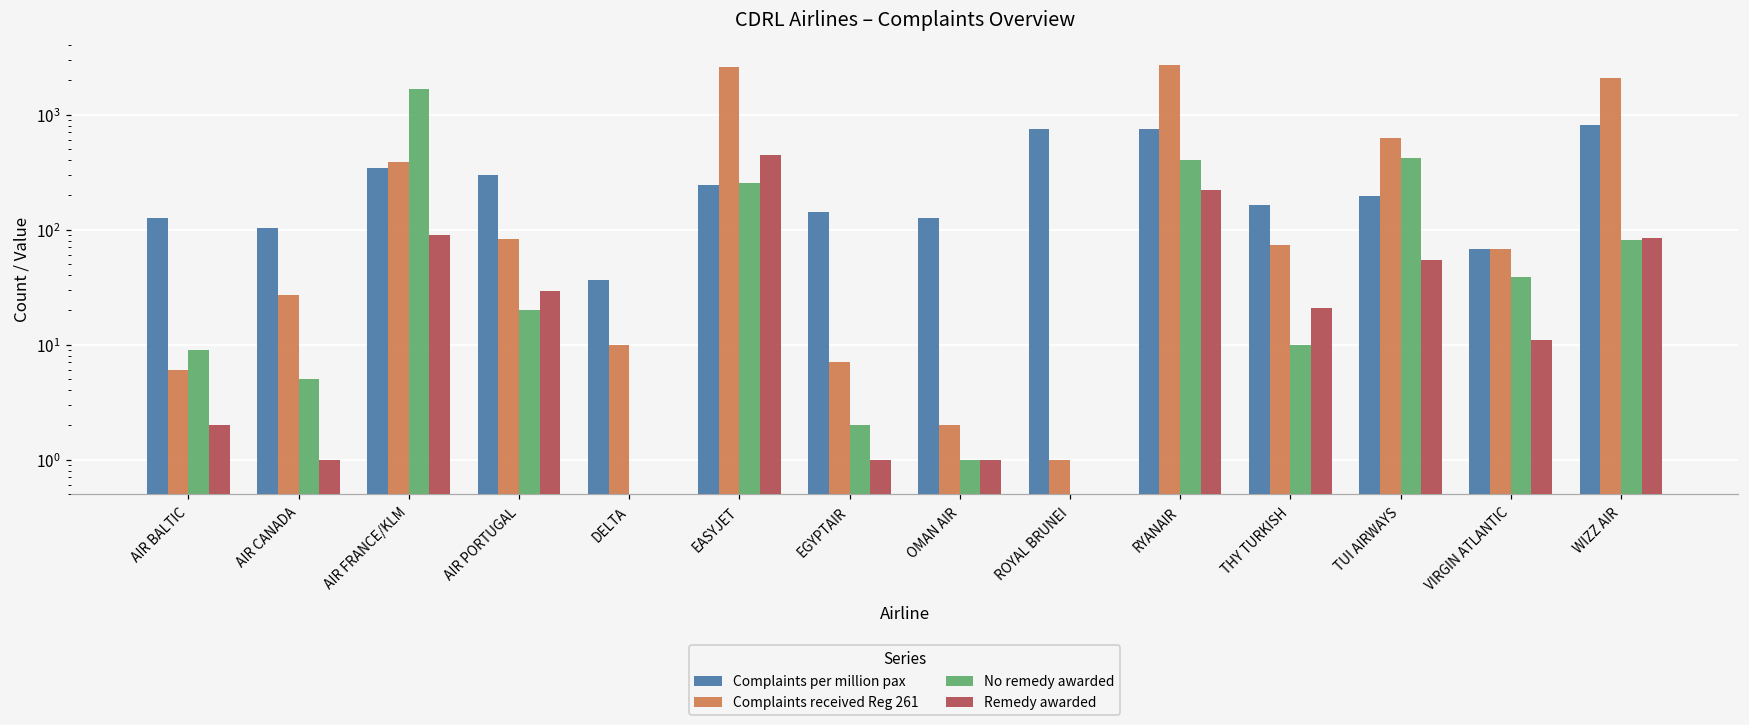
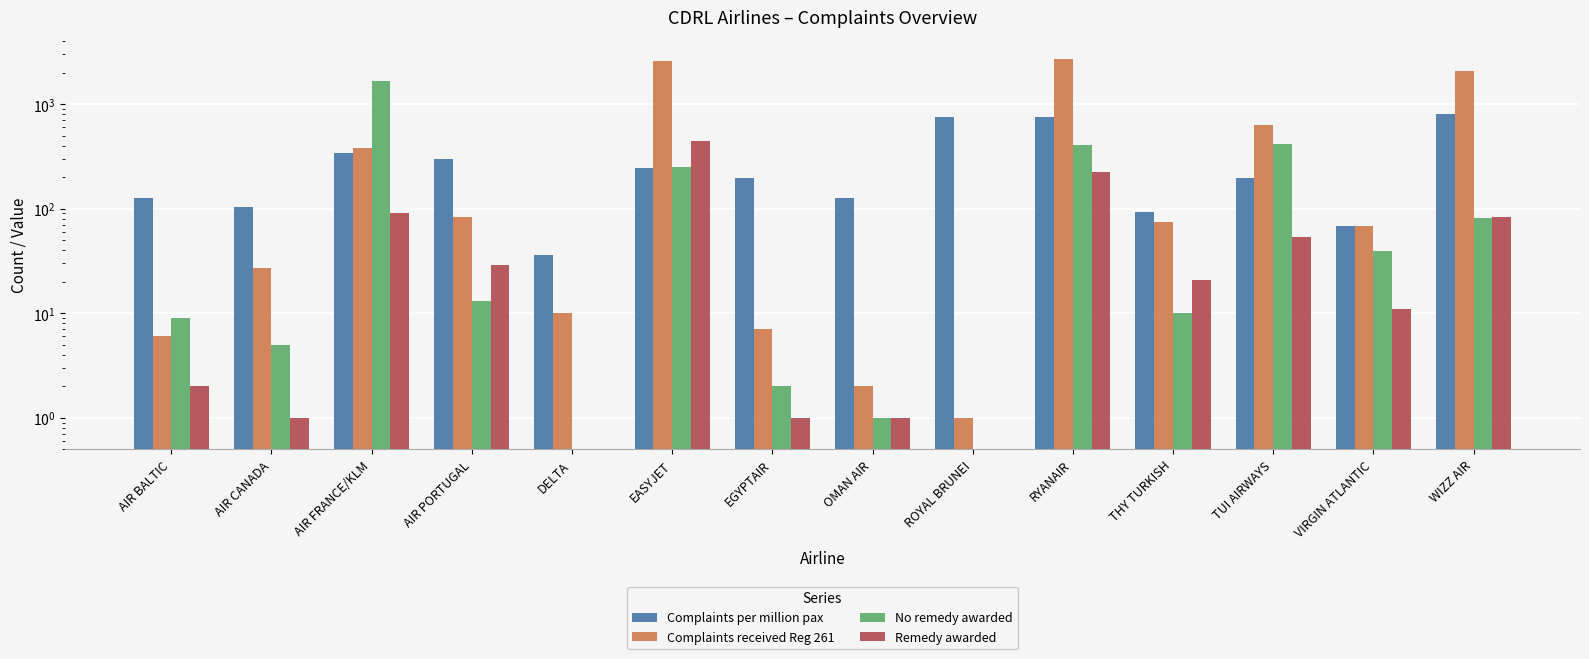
No remedy awarded, AIR PORTUGAL: 20 -> 13
Complaints per million pax, EGYPTAIR: 140 -> 200
Complaints per million pax, THY TURKISH: 160 -> 90
